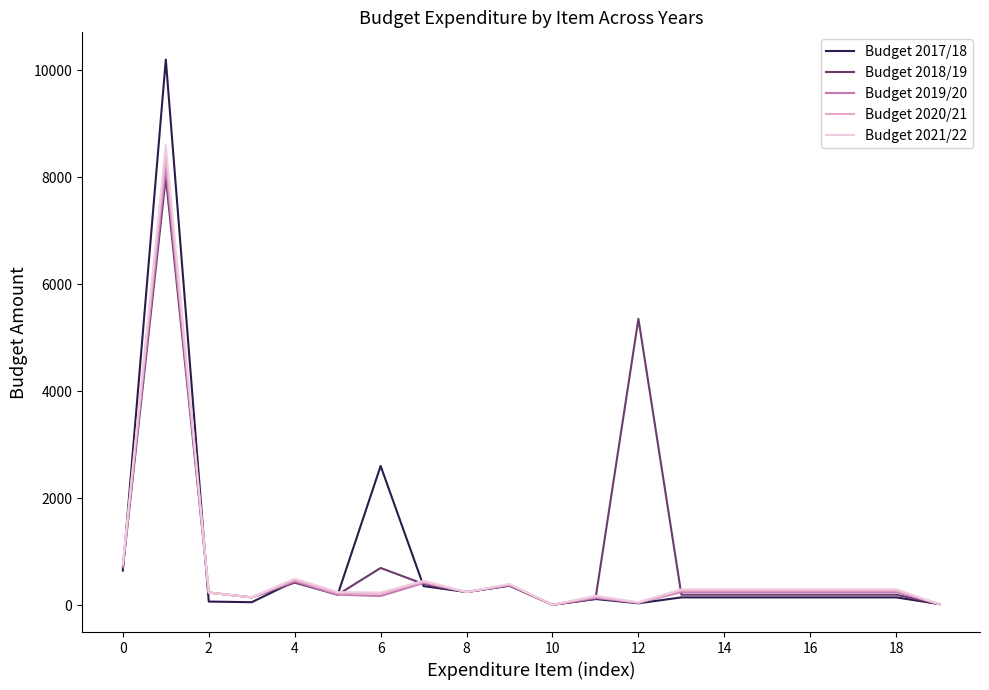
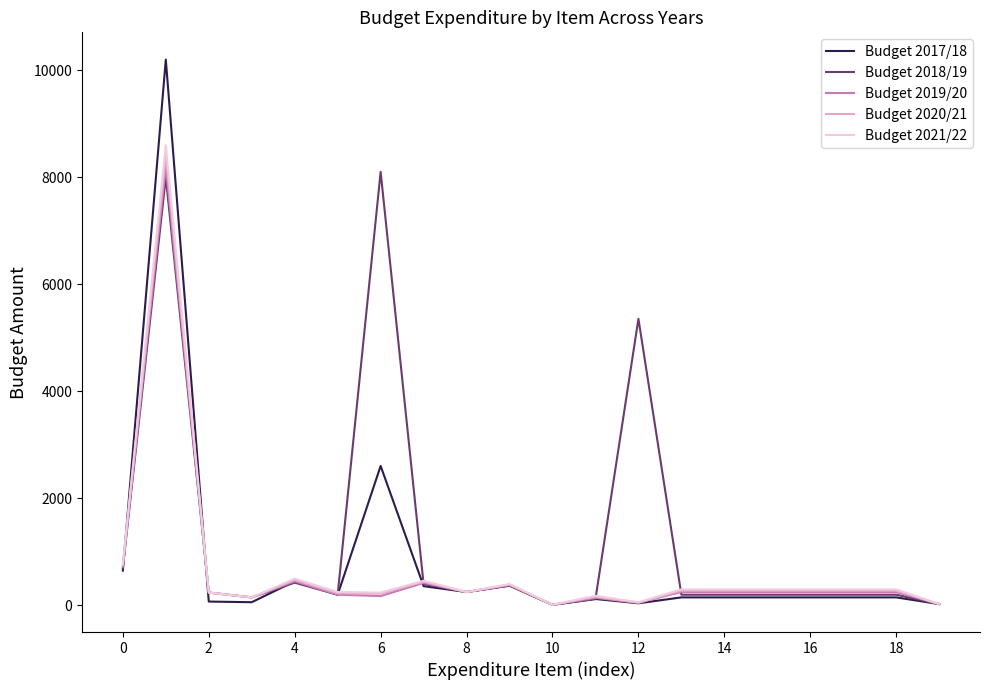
Budget 2018/19, 6: 700 -> 8100
